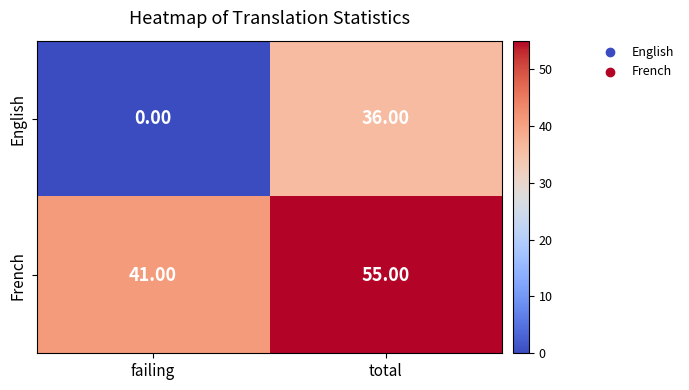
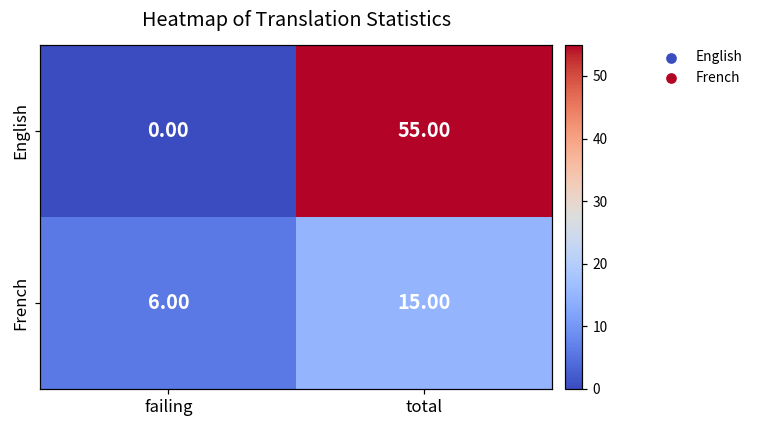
English, total: 36.00 -> 55.00
French, failing: 41.00 -> 6.00
French, total: 55.00 -> 15.00
